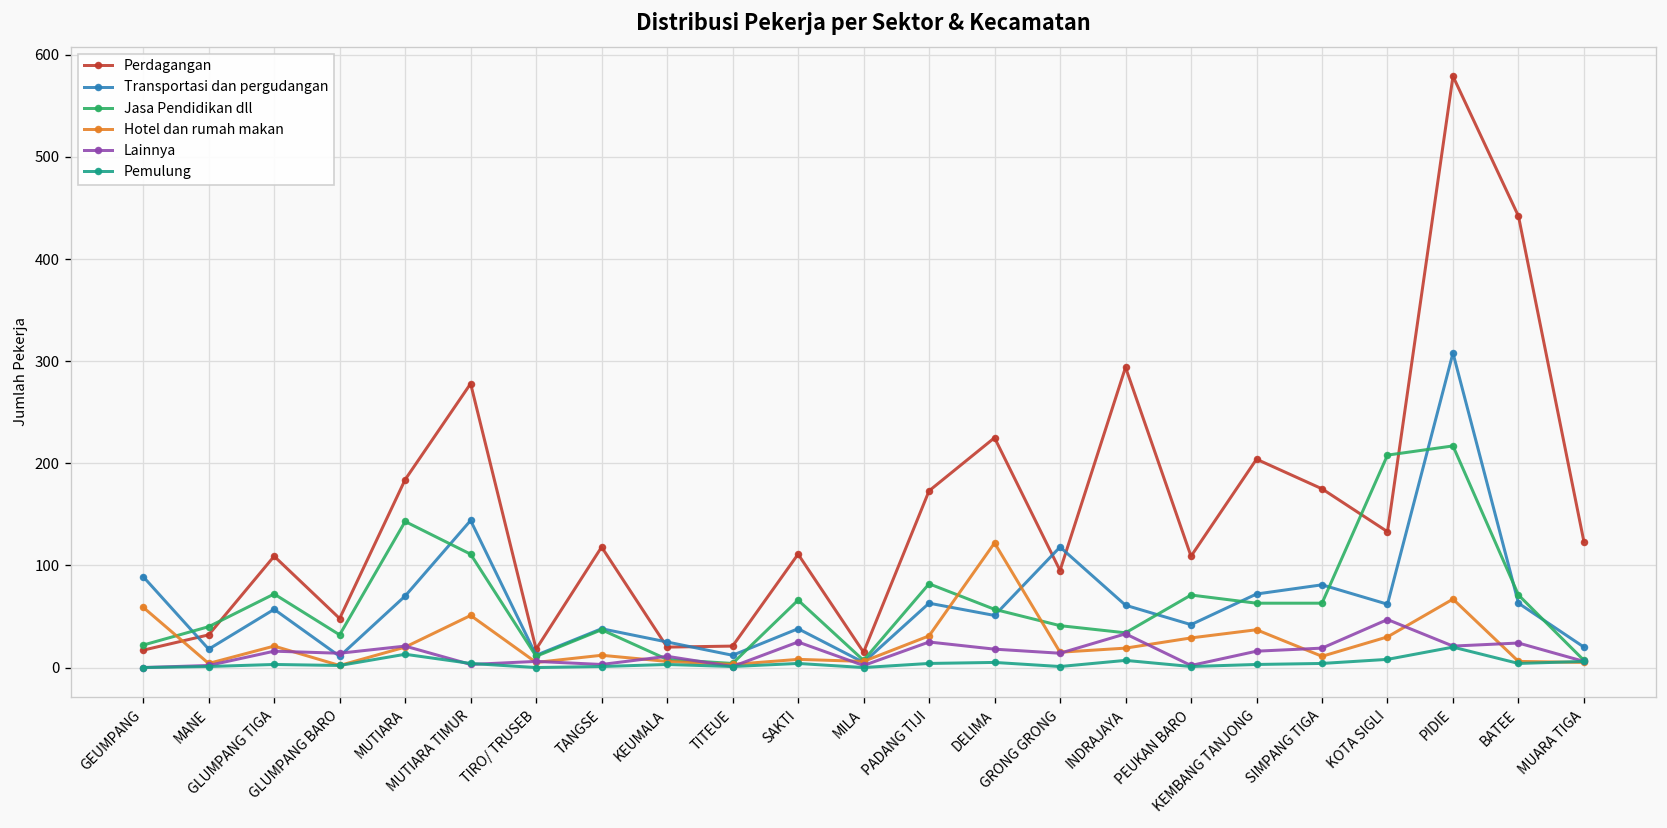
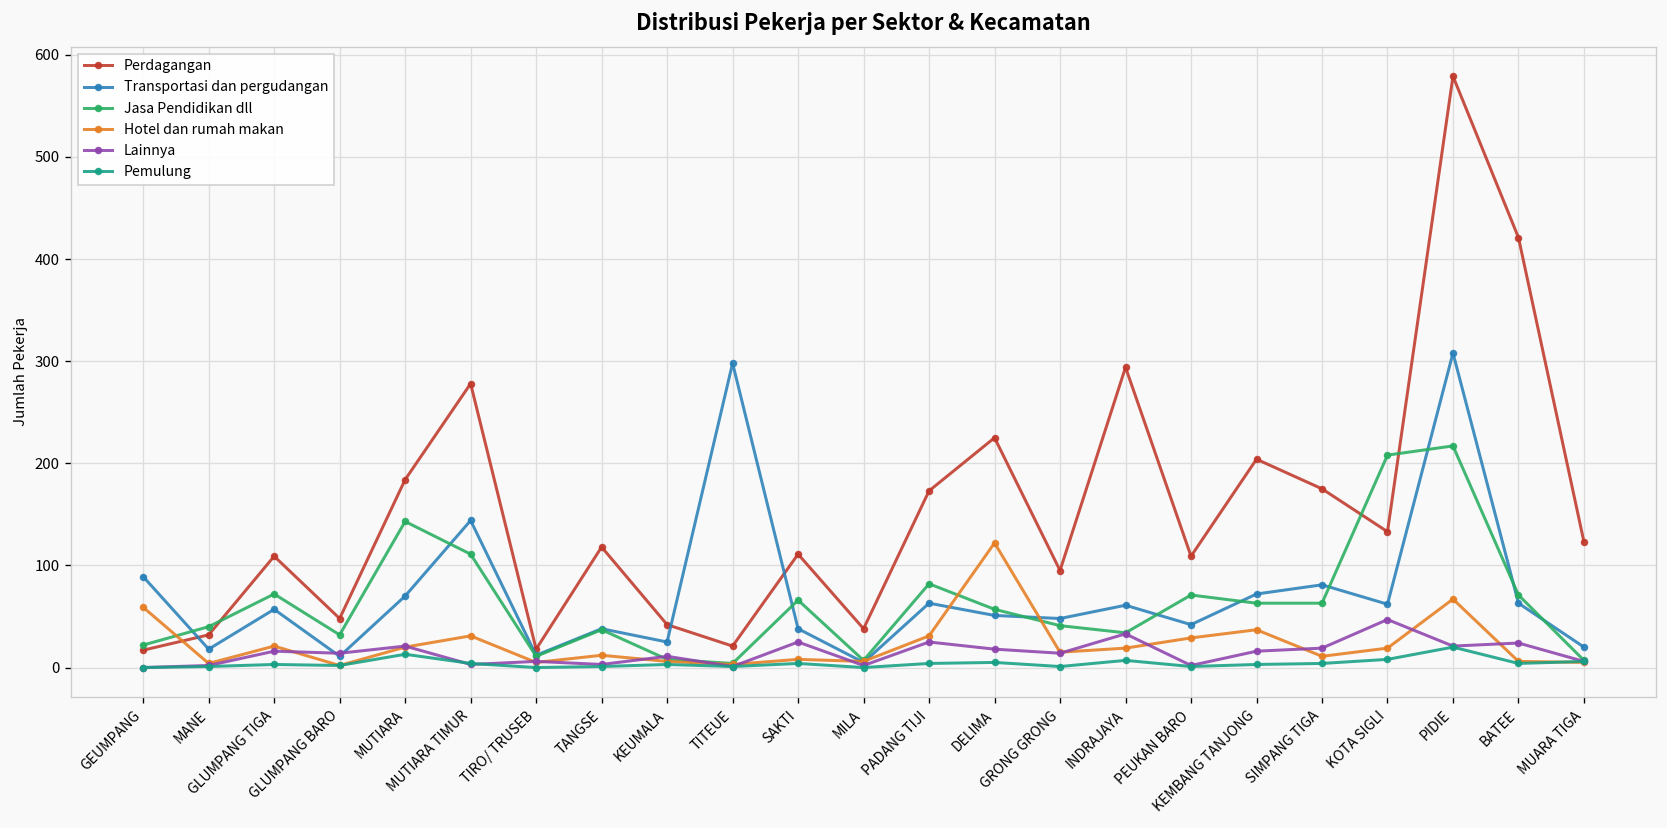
Hotel dan rumah makan, MUTIARA TIMUR: 50 -> 30
Perdagangan, KEUMALA: 20 -> 40
Transportasi dan pergudangan, TITEUE: 10 -> 300
Perdagangan, MILA: 20 -> 40
Transportasi dan pergudangan, GRONG GRONG: 120 -> 50
Hotel dan rumah makan, KOTA SIGLI: 30 -> 20
Perdagangan, BATEE: 440 -> 420
